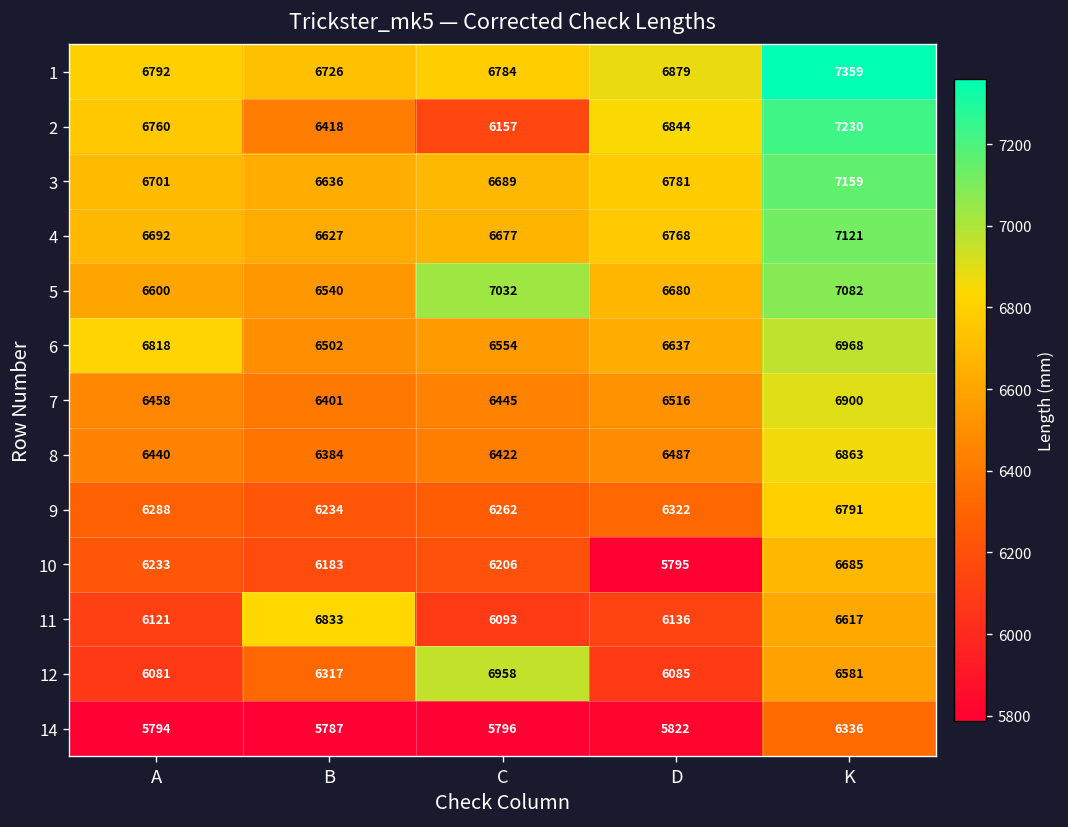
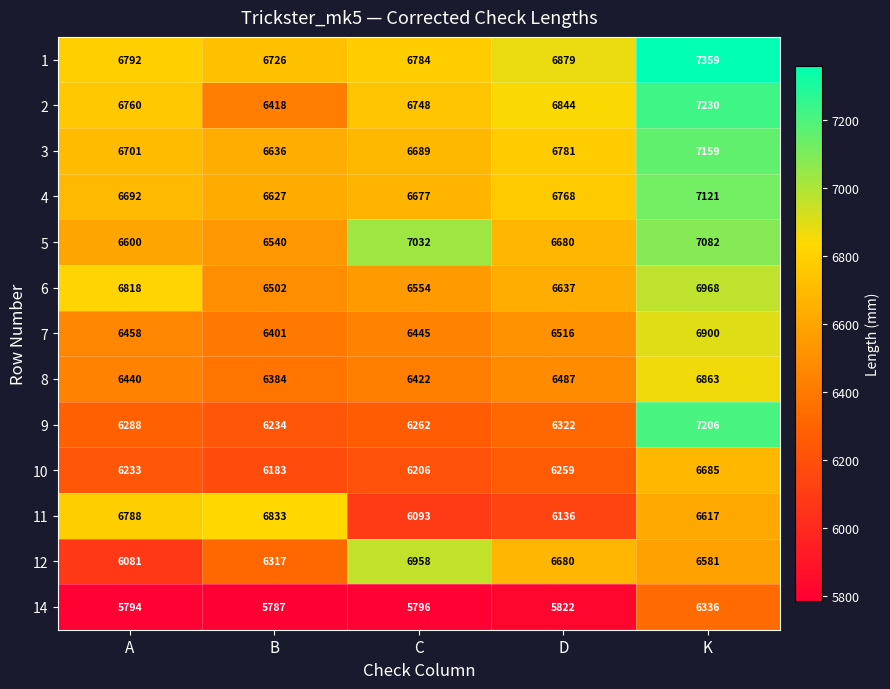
2, C: 6157 -> 6748
9, K: 6791 -> 7206
10, D: 5795 -> 6259
11, A: 6121 -> 6788
12, D: 6085 -> 6680
